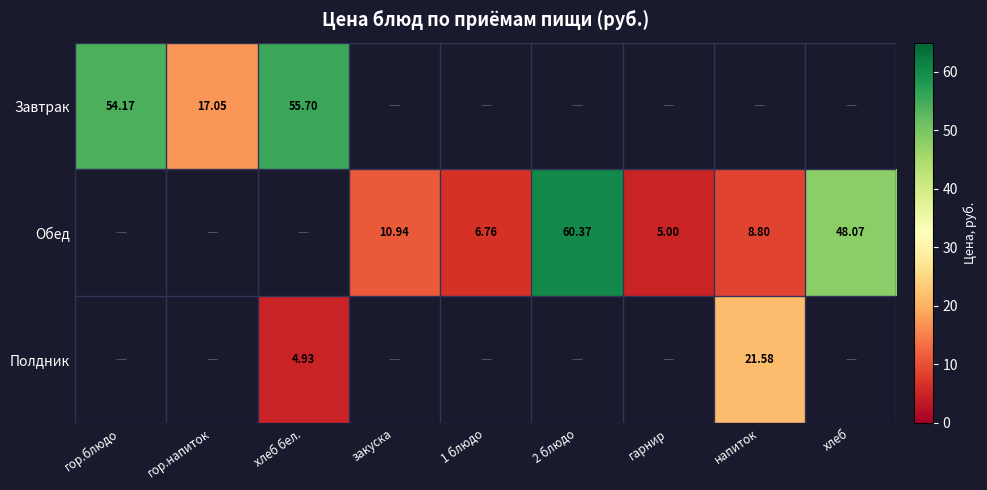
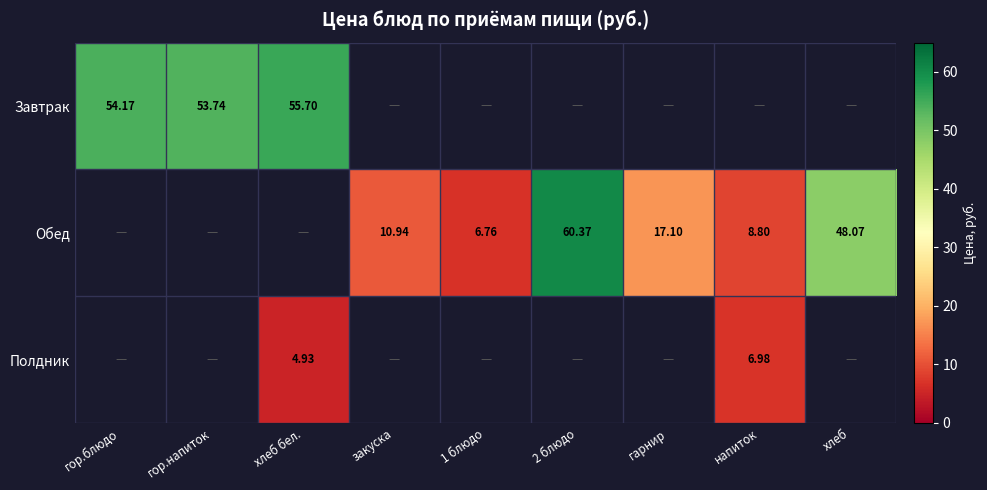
Завтрак, гор.напиток: 17.05 -> 53.74
Обед, гарнир: 5.00 -> 17.10
Полдник, напиток: 21.58 -> 6.98
